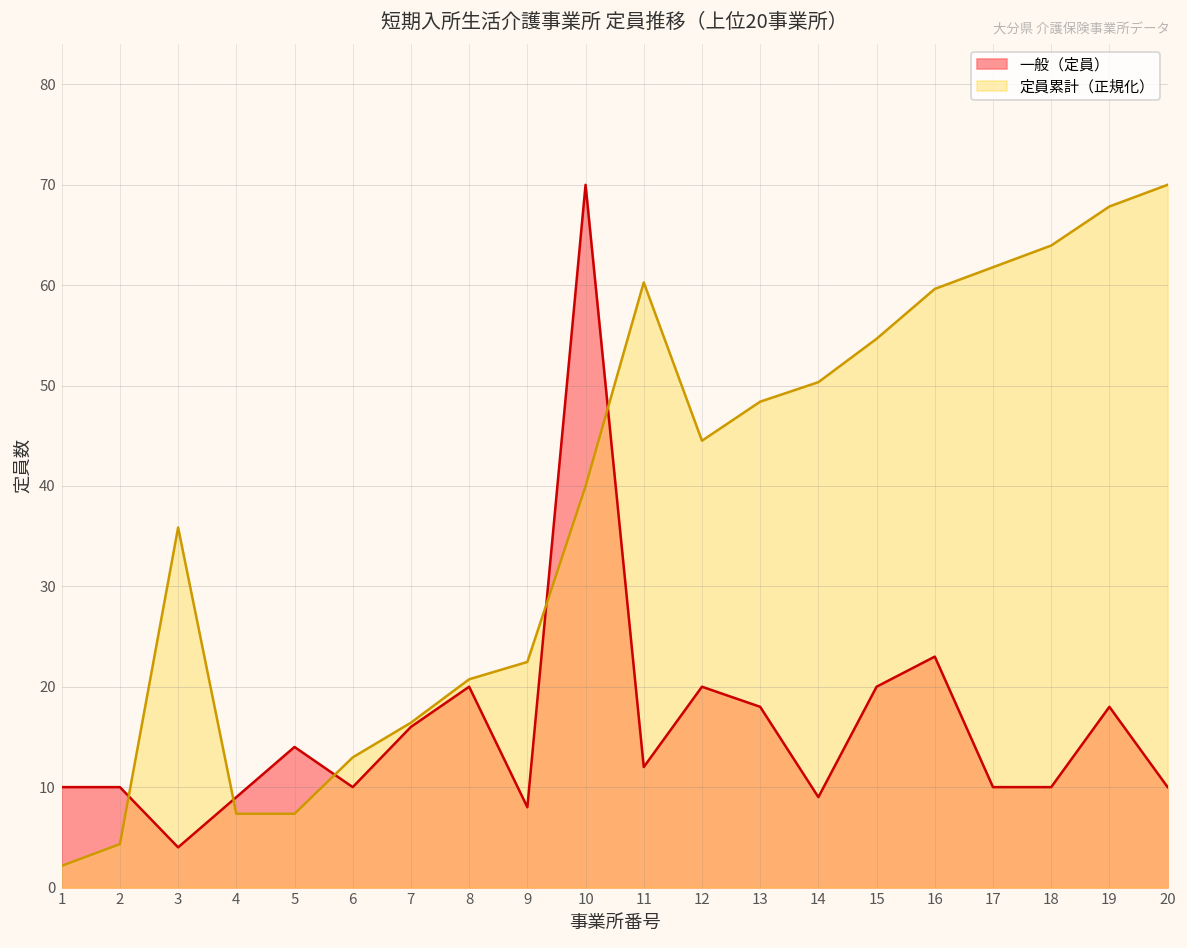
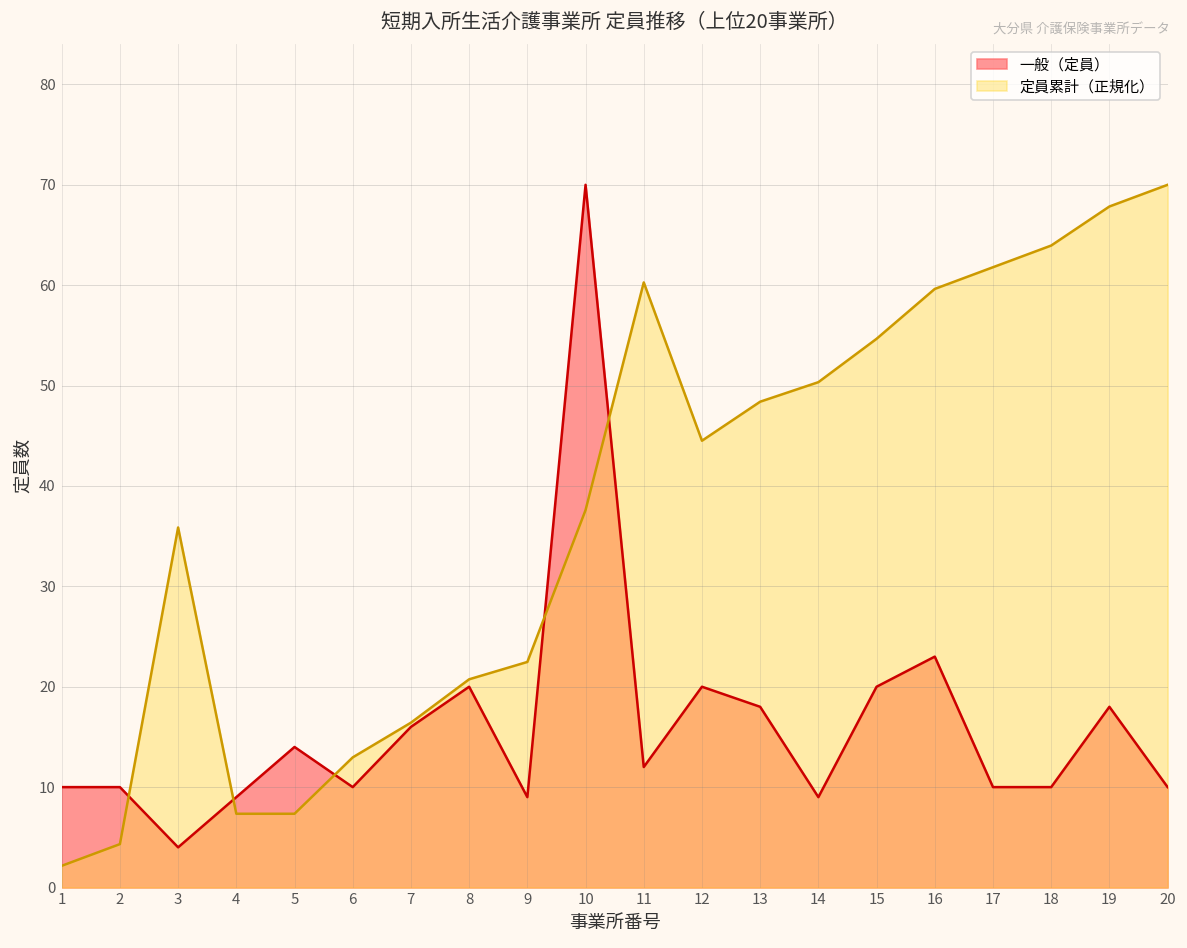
一般（定員）, 9: 8 -> 9
定員累計（正規化）, 10: 40 -> 38
